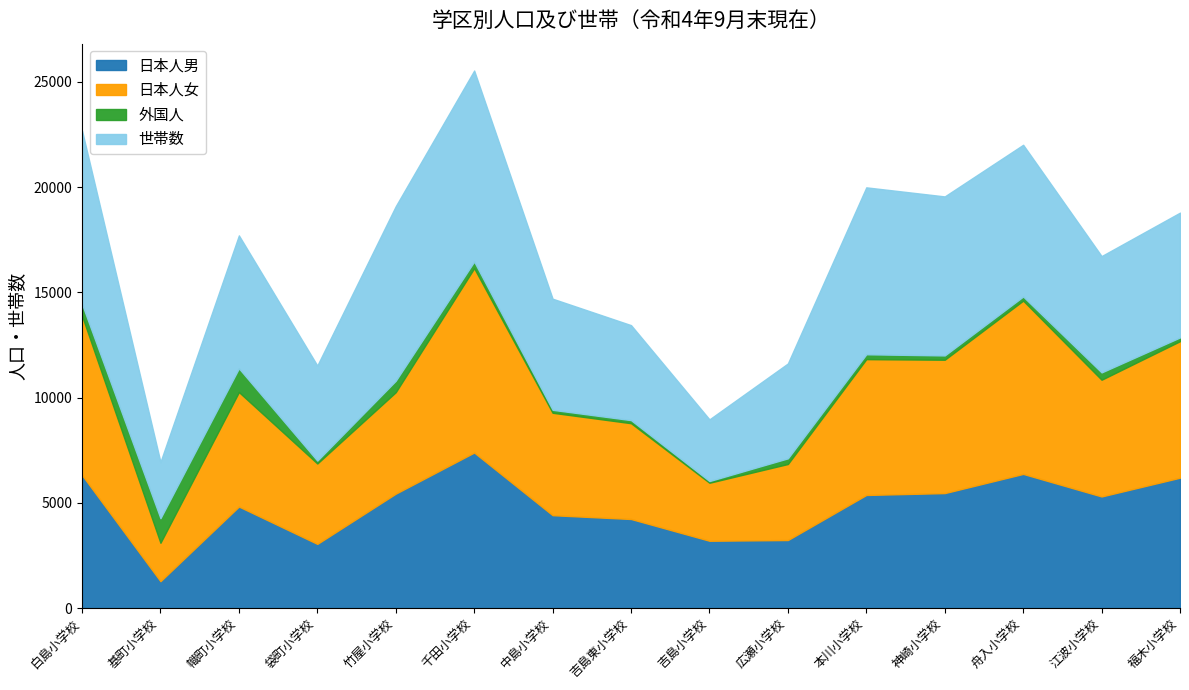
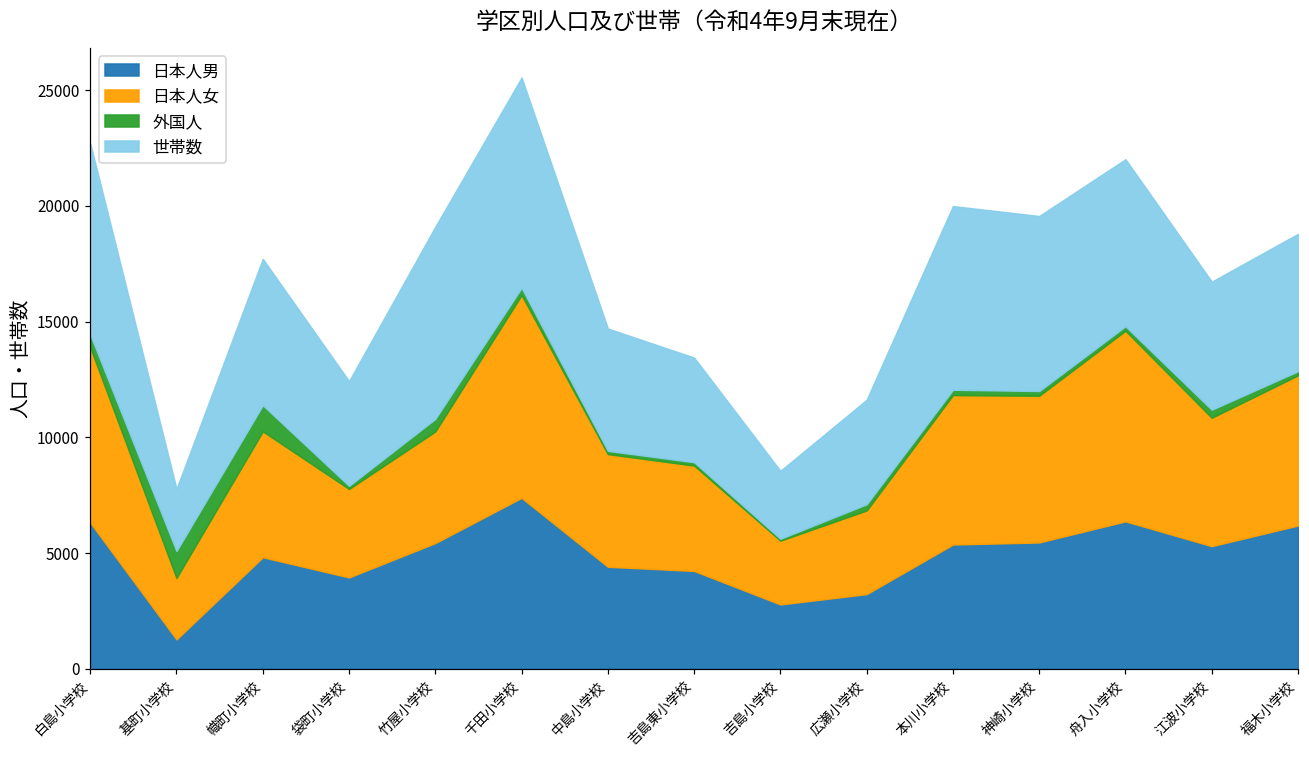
日本人女, 基町小学校: 1800 -> 2700
日本人男, 袋町小学校: 3000 -> 4000
日本人男, 吉島小学校: 3200 -> 2800
